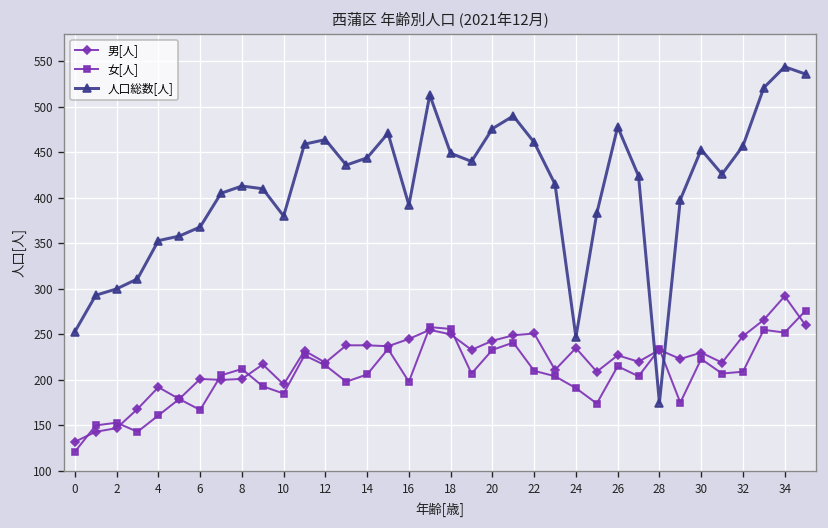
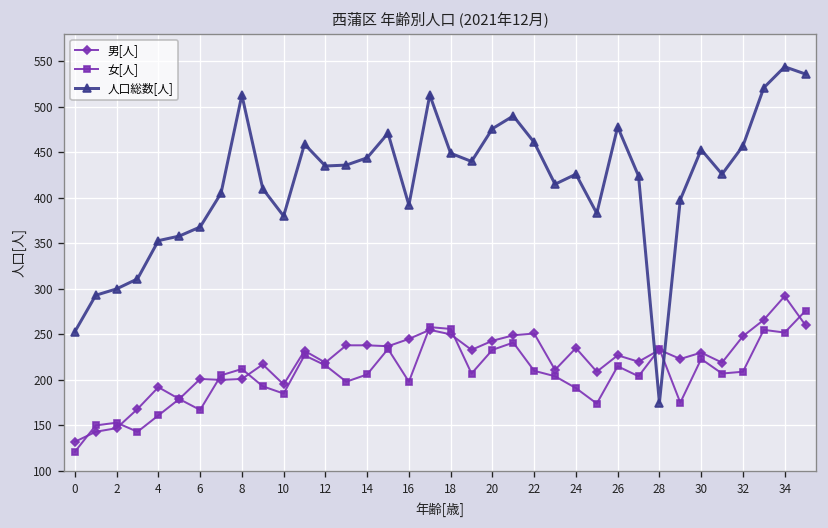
人口総数[人], 8: 410 -> 510
人口総数[人], 12: 460 -> 440
人口総数[人], 24: 250 -> 430
